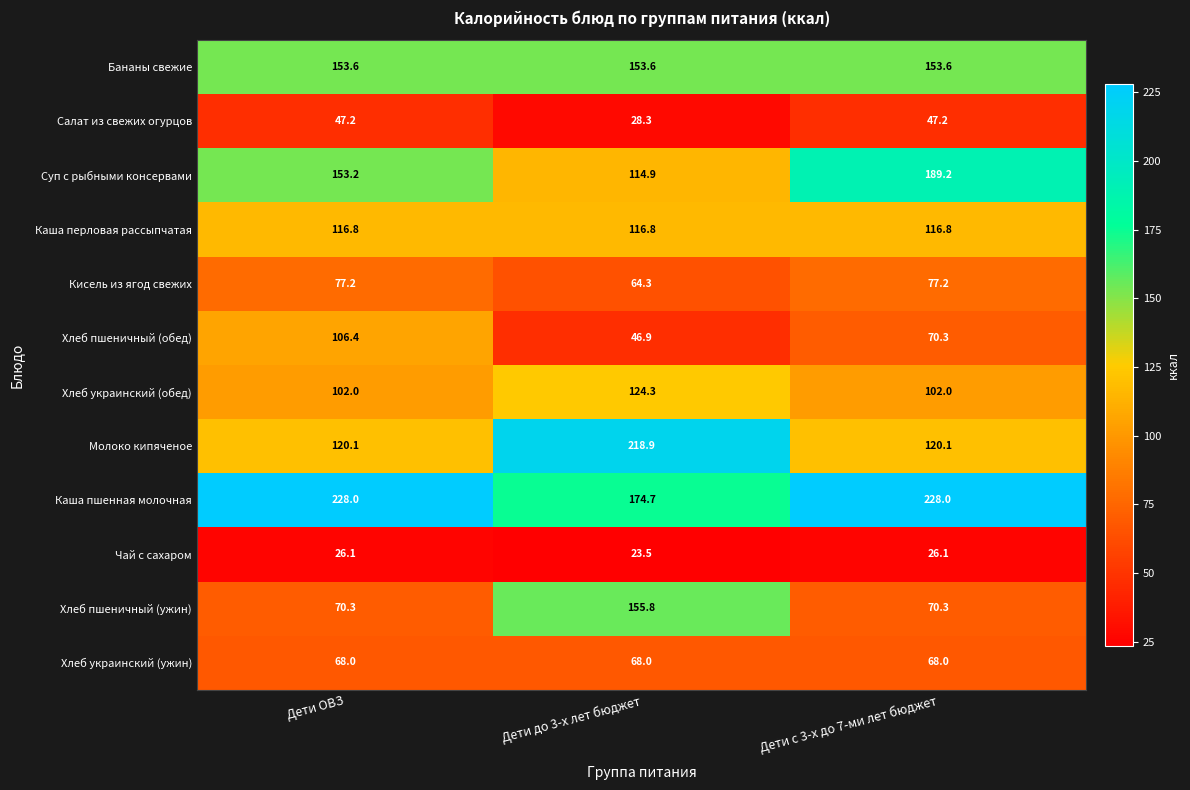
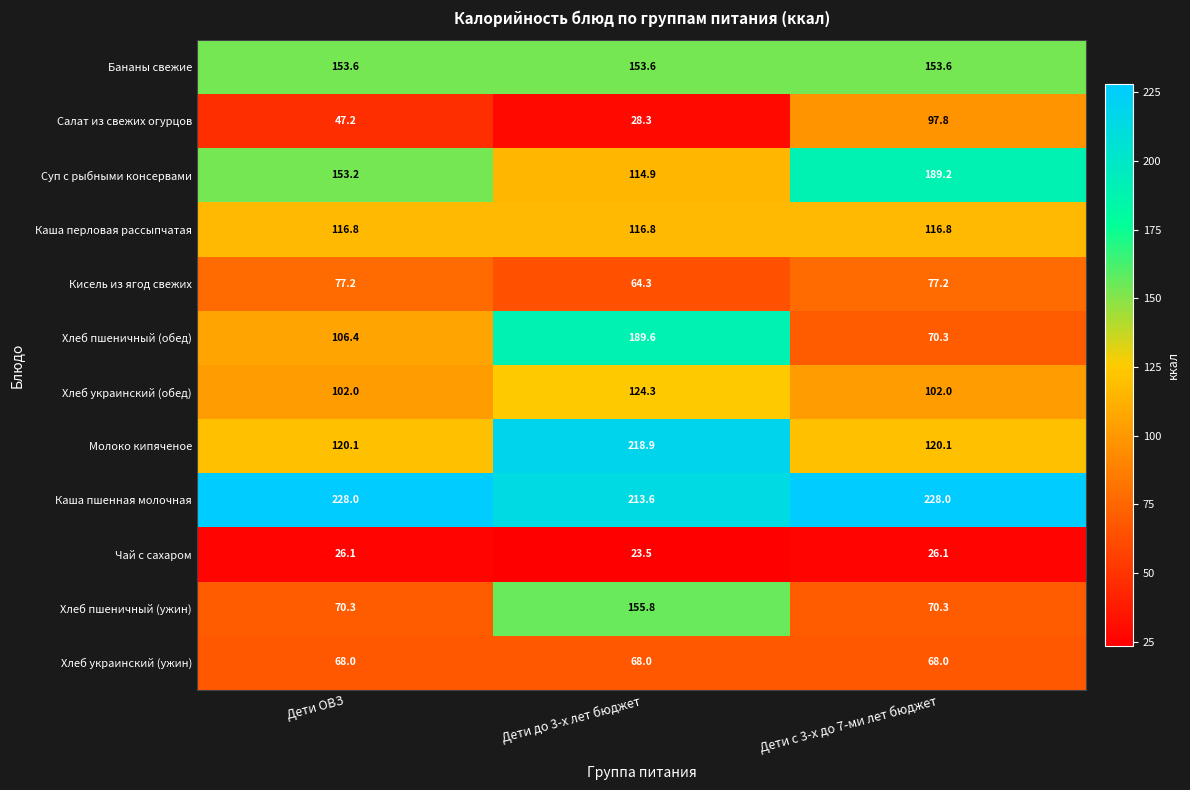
Салат из свежих огурцов, Дети с 3-х до 7-ми лет бюджет: 47.2 -> 97.8
Хлеб пшеничный (обед), Дети до 3-х лет бюджет: 46.9 -> 189.6
Каша пшенная молочная, Дети до 3-х лет бюджет: 174.7 -> 213.6
